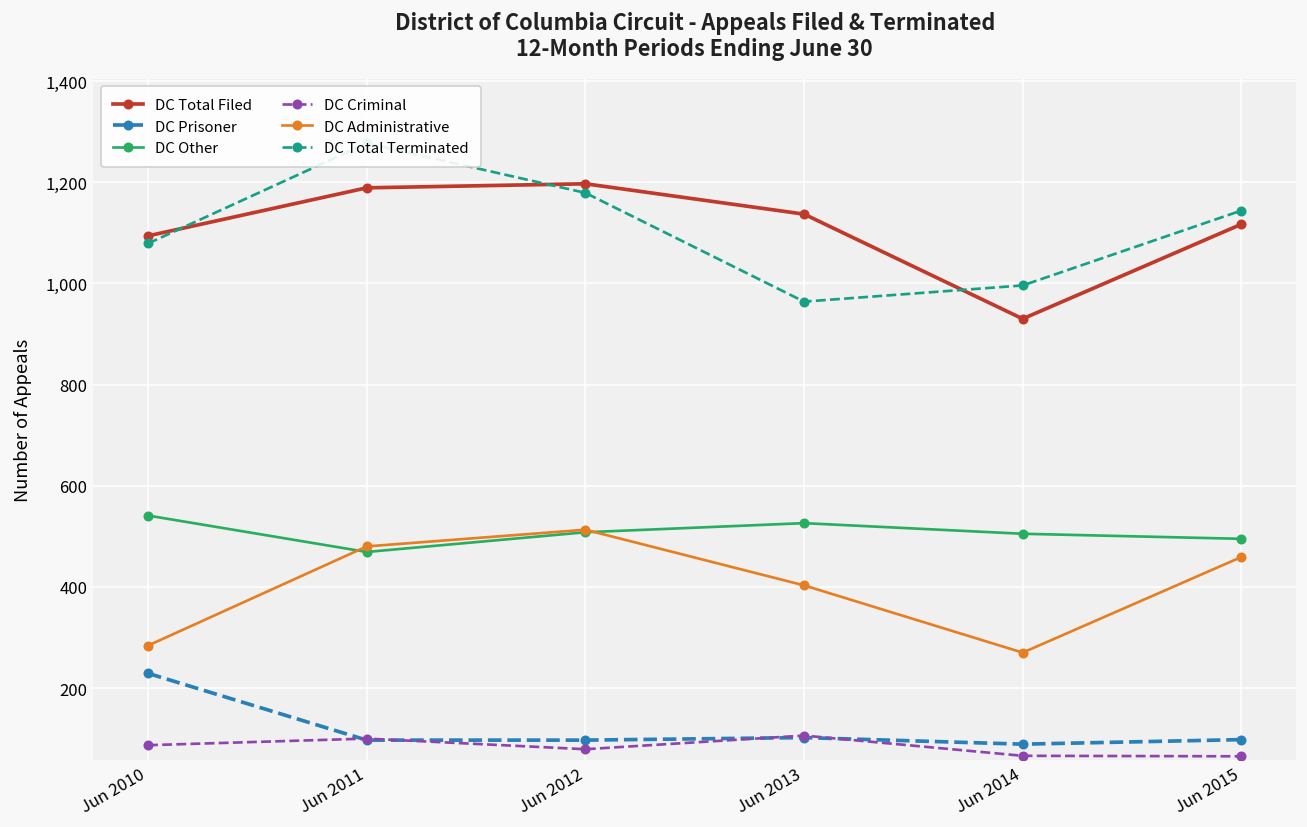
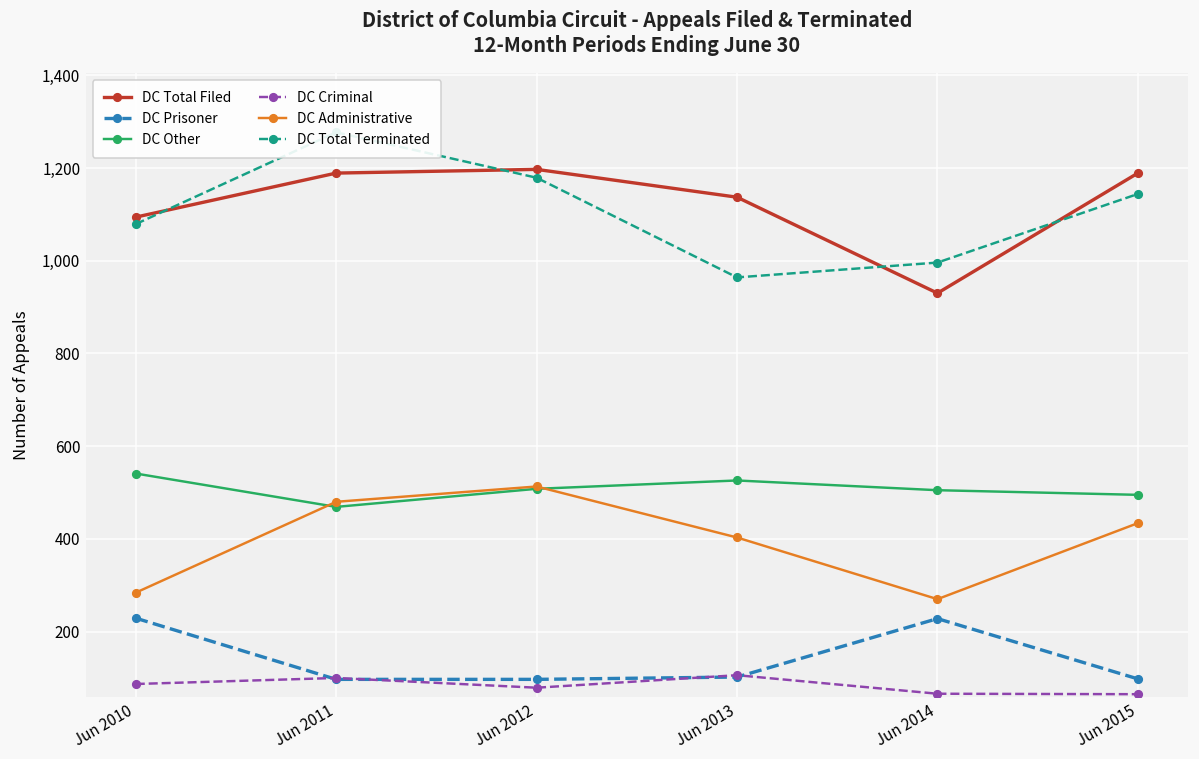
DC Prisoner, Jun 2014: 90 -> 230
DC Total Filed, Jun 2015: 1,120 -> 1,190
DC Administrative, Jun 2015: 460 -> 430
